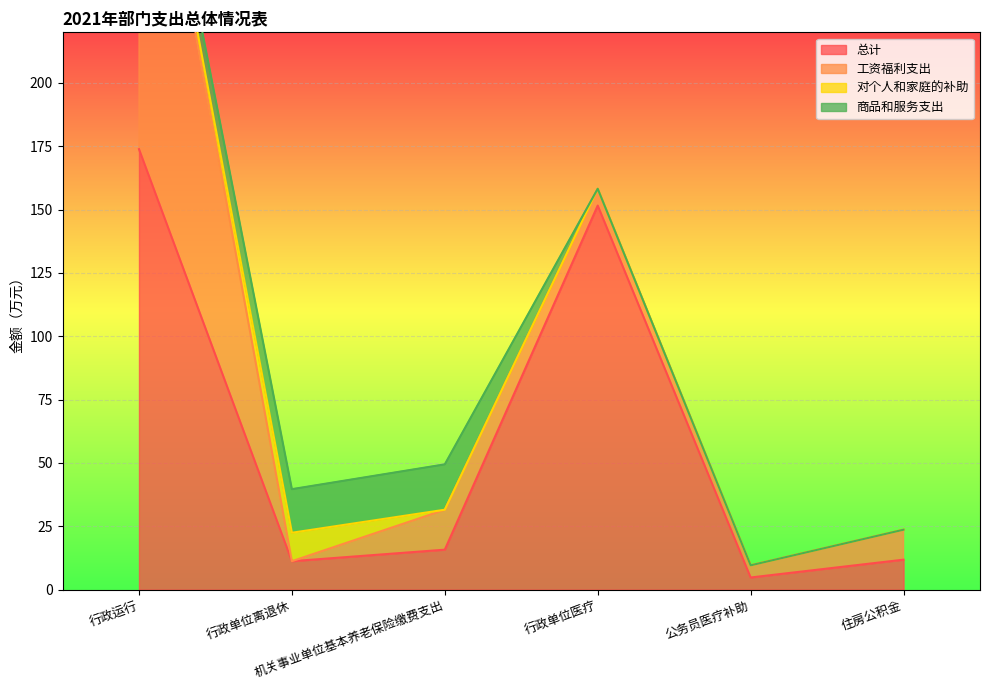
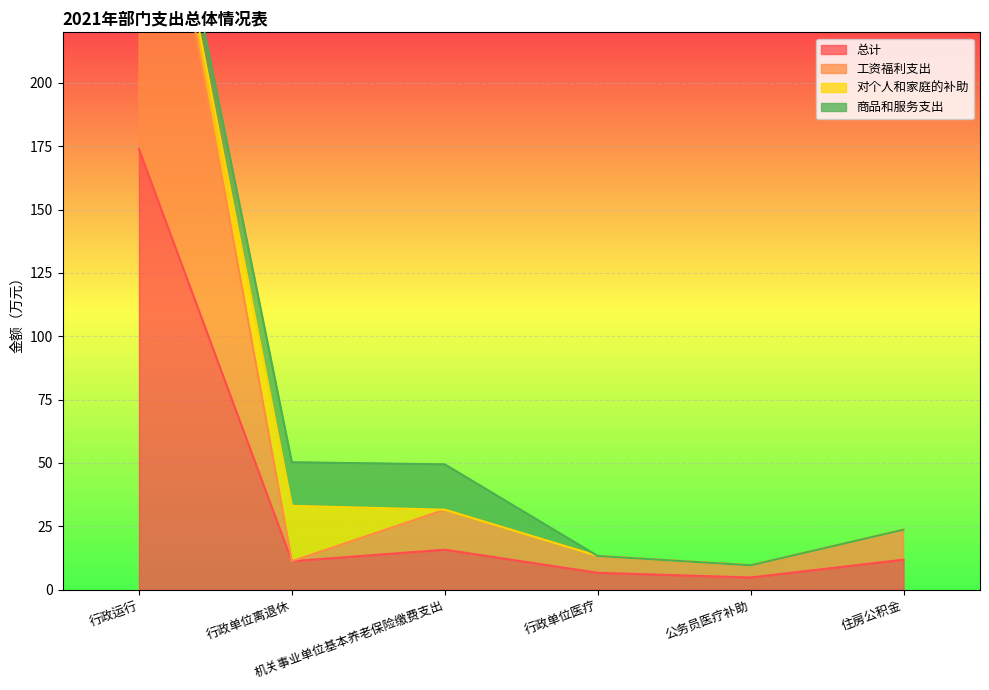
对个人和家庭的补助, 行政单位离退休: 11 -> 22
总计, 行政单位医疗: 152 -> 7
